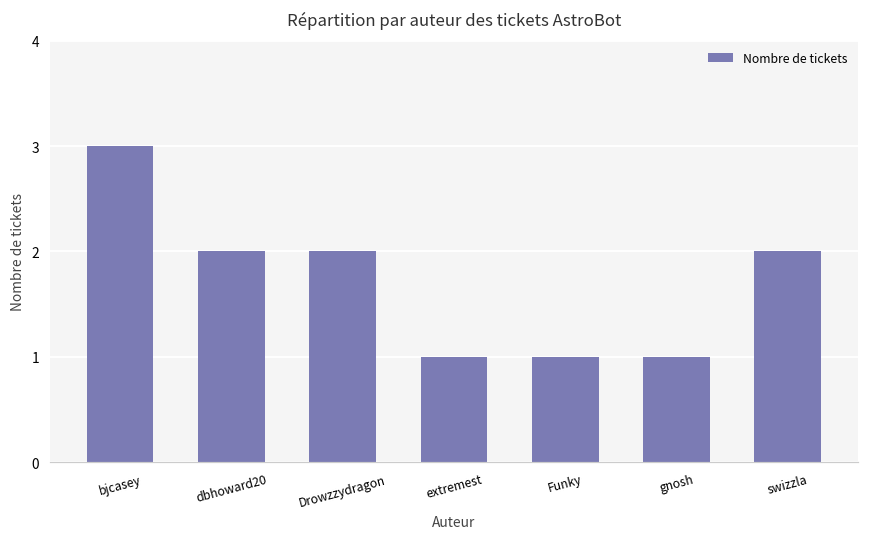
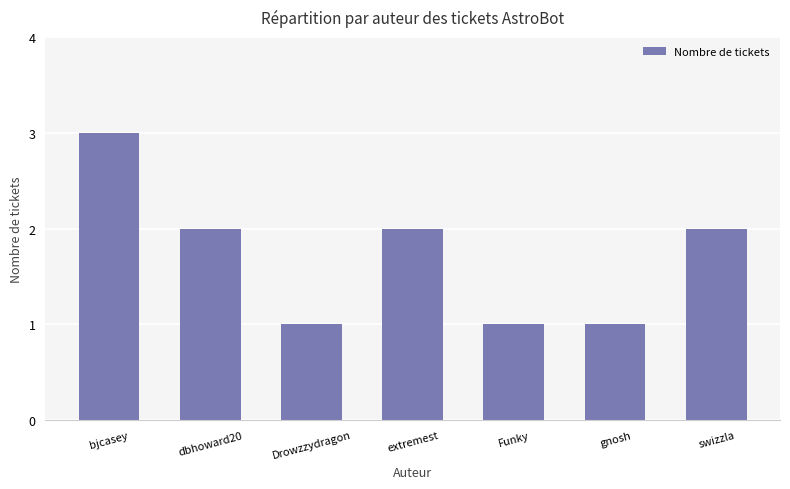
Drowzzydragon: 2 -> 1
extremest: 1 -> 2
